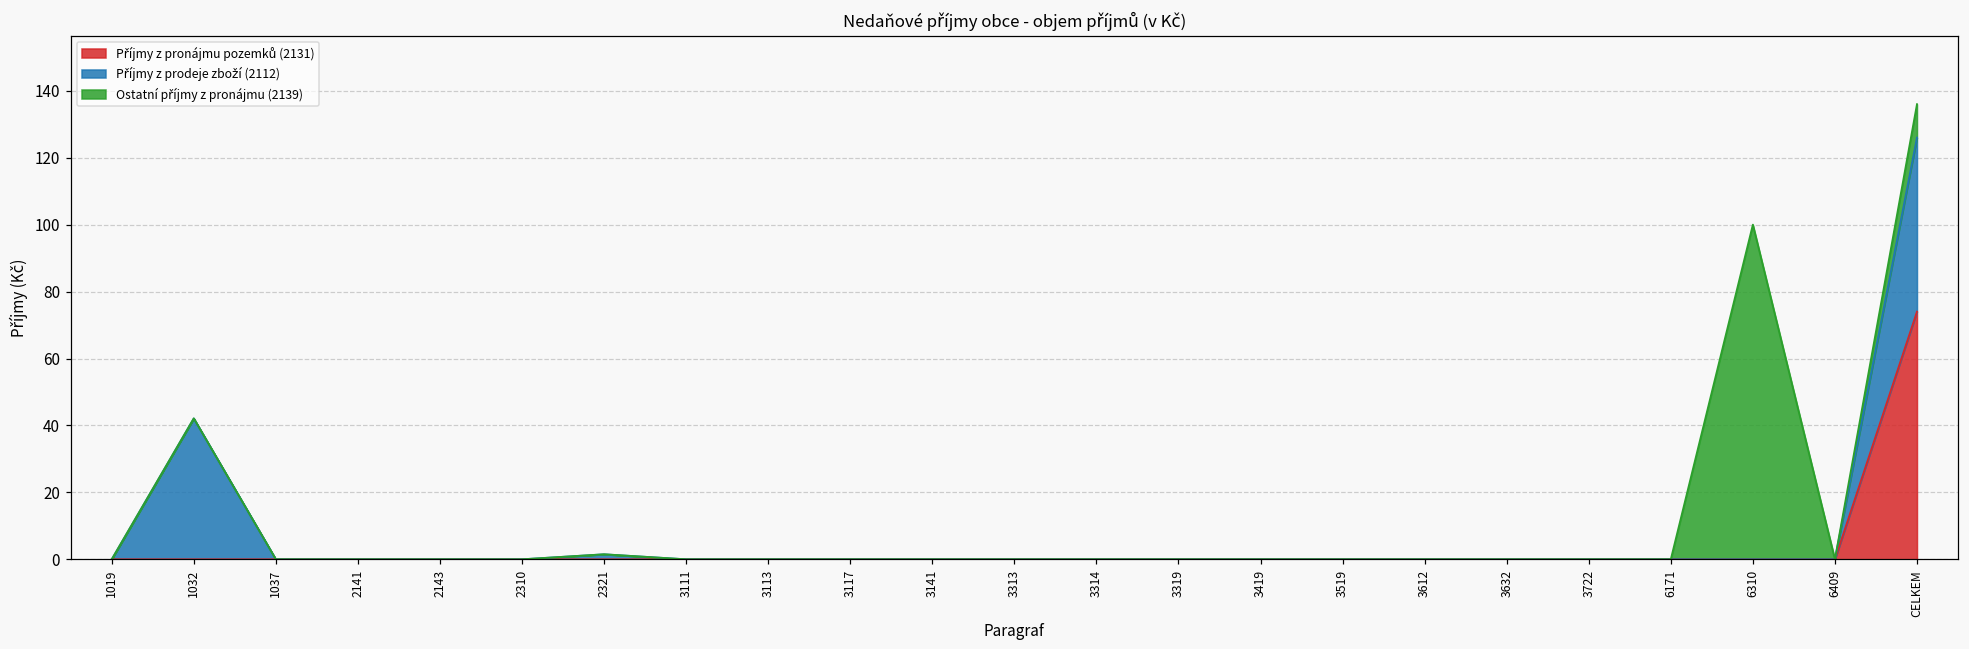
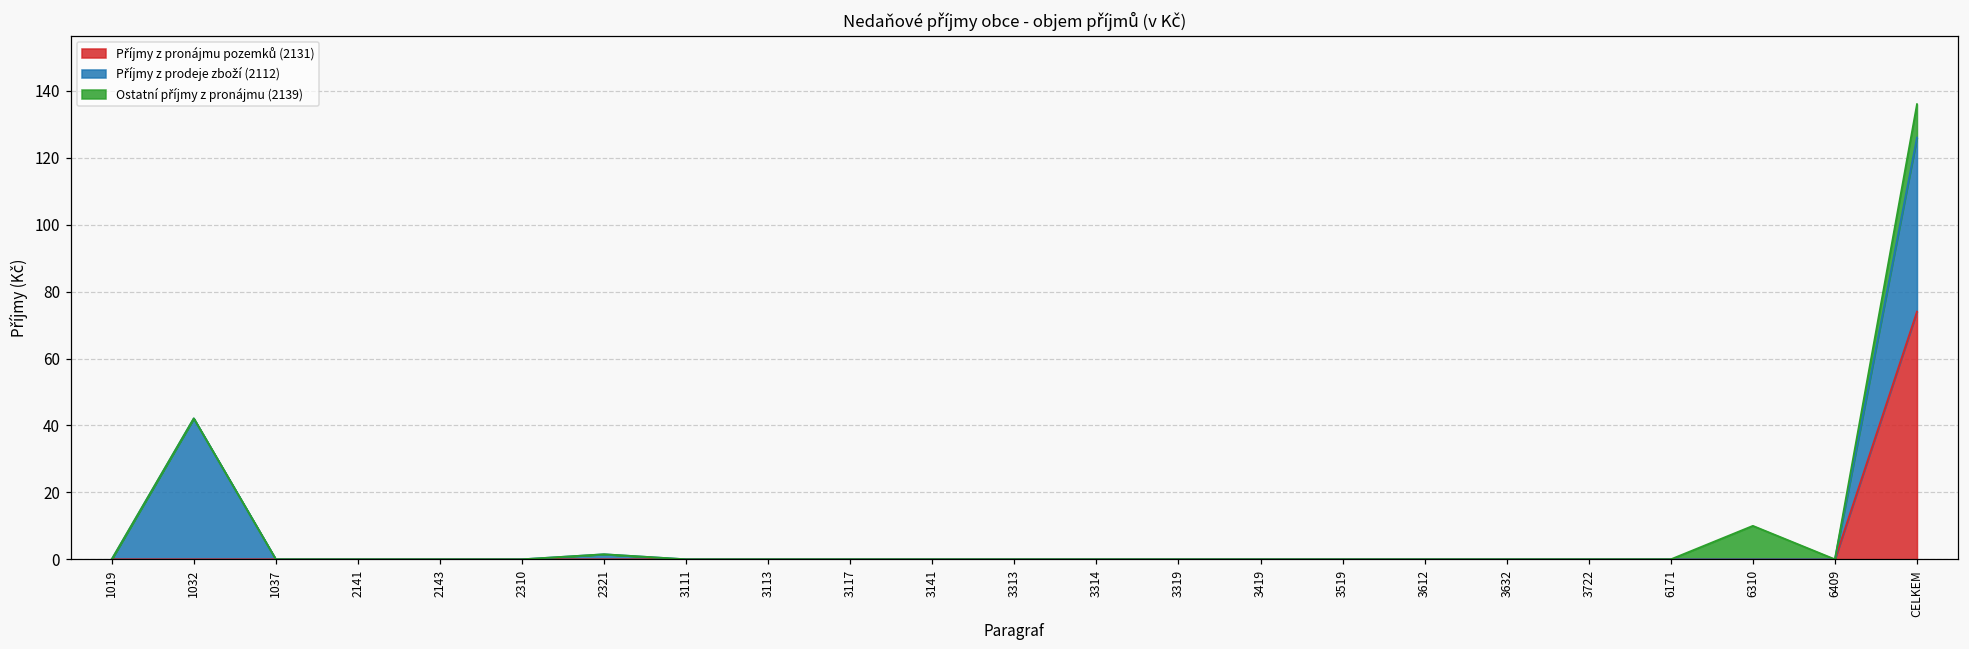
Ostatní příjmy z pronájmu (2139), 6310: 100 -> 10
